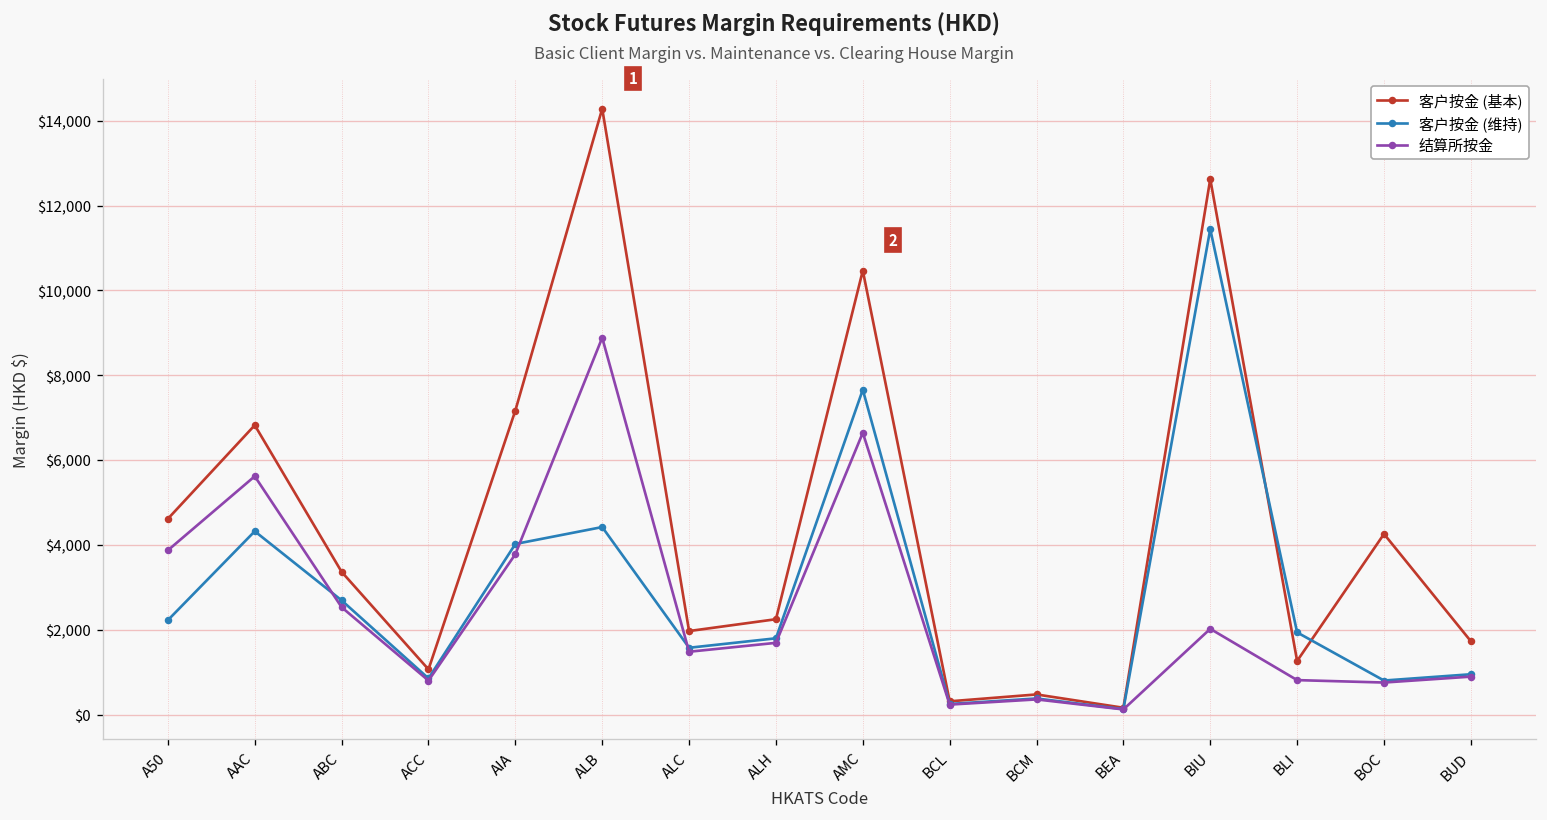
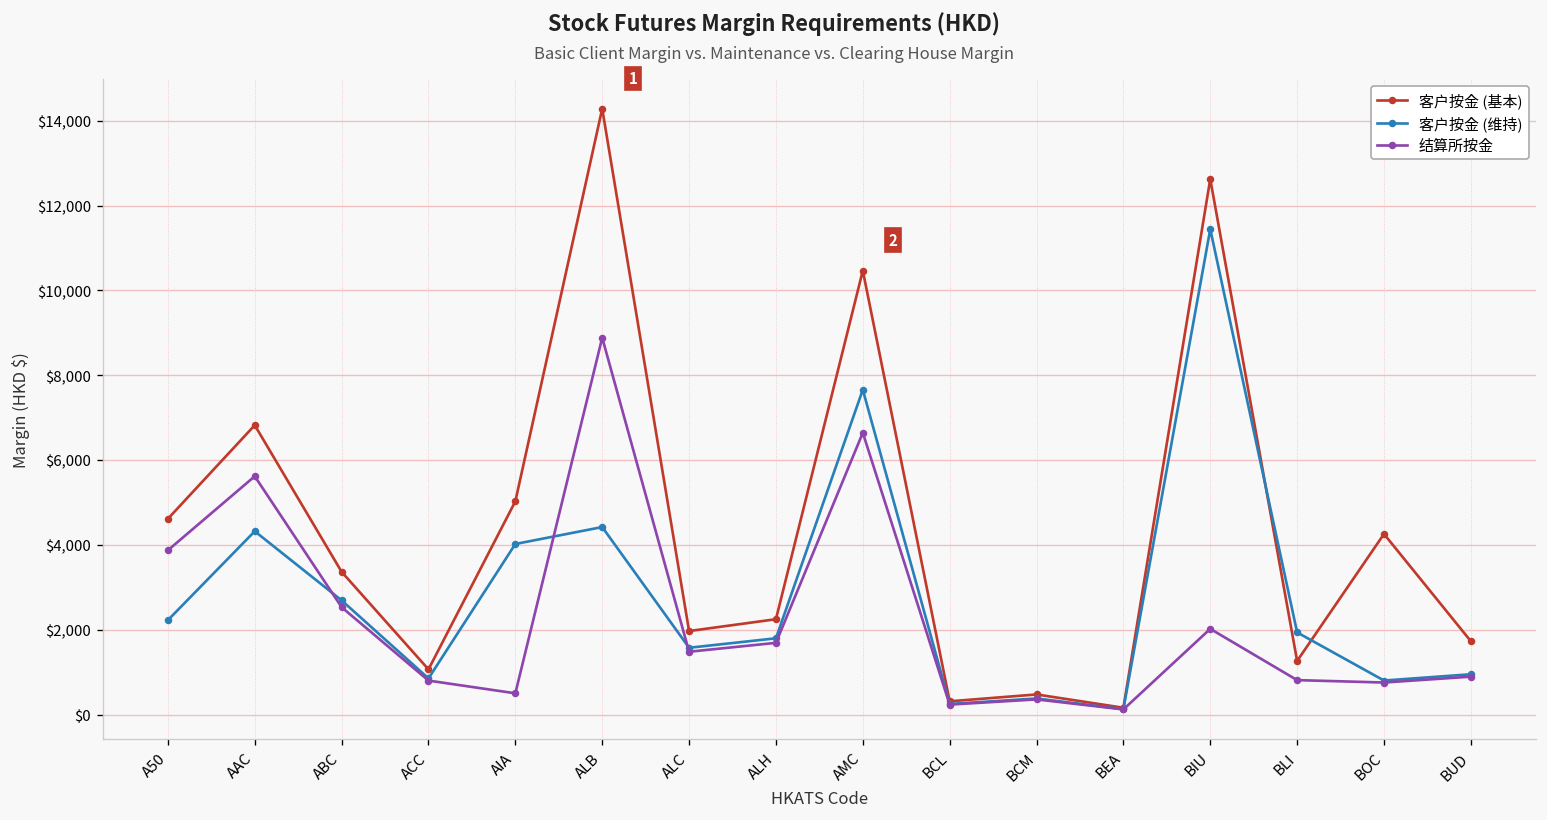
客户按金 (基本), AIA: $7,200 -> $5,000
结算所按金, AIA: $3,800 -> $500
